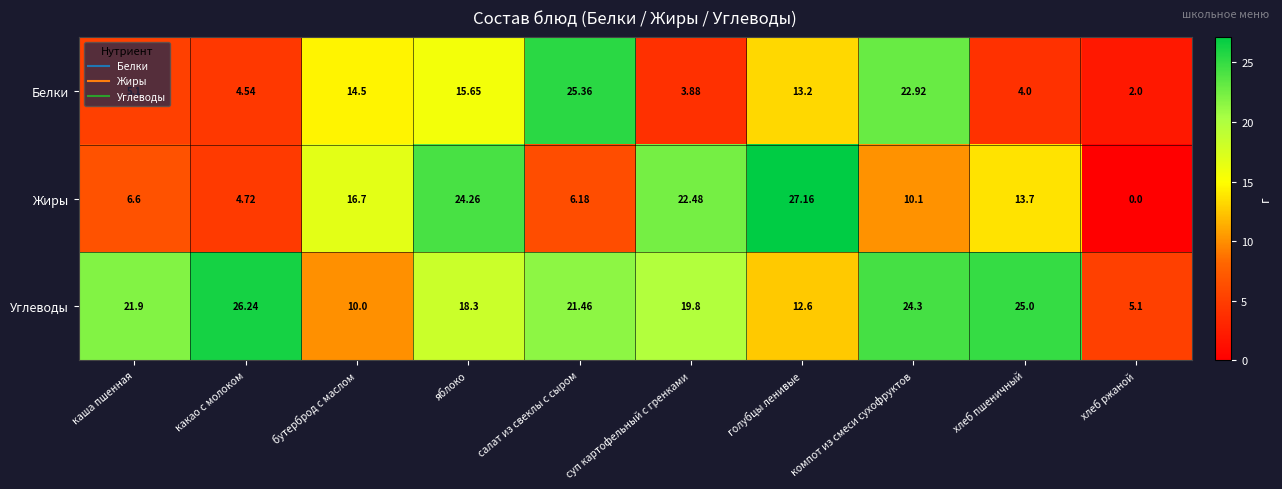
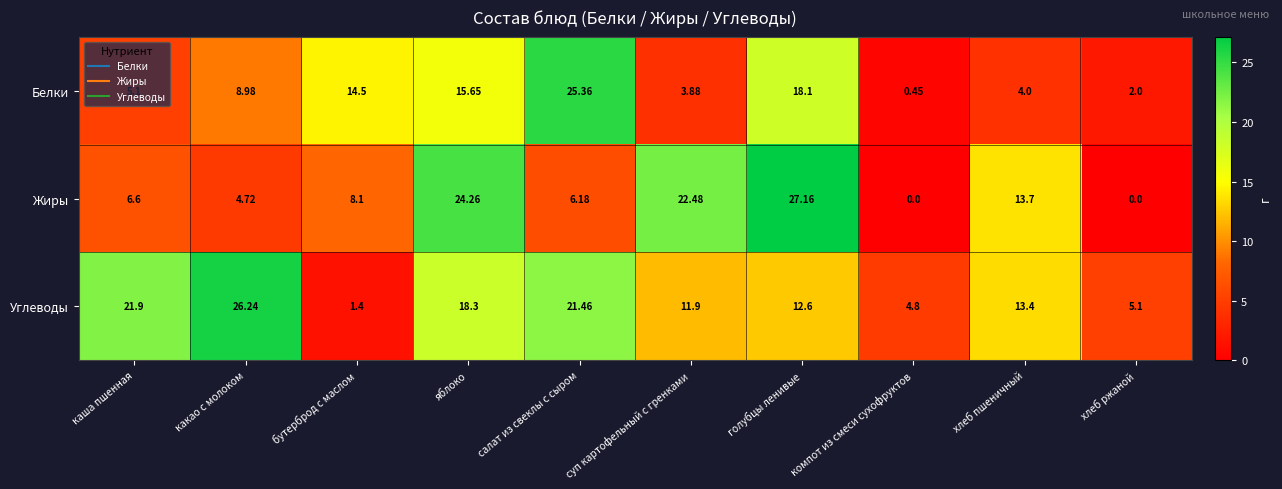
Белки, какао с молоком: 4.54 -> 8.98
Белки, голубцы ленивые: 13.2 -> 18.1
Белки, компот из смеси сухофруктов: 22.92 -> 0.45
Жиры, бутерброд с маслом: 16.7 -> 8.1
Жиры, компот из смеси сухофруктов: 10.1 -> 0.0
Углеводы, бутерброд с маслом: 10.0 -> 1.4
Углеводы, суп картофельный с гренками: 19.8 -> 11.9
Углеводы, компот из смеси сухофруктов: 24.3 -> 4.8
Углеводы, хлеб пшеничный: 25.0 -> 13.4
